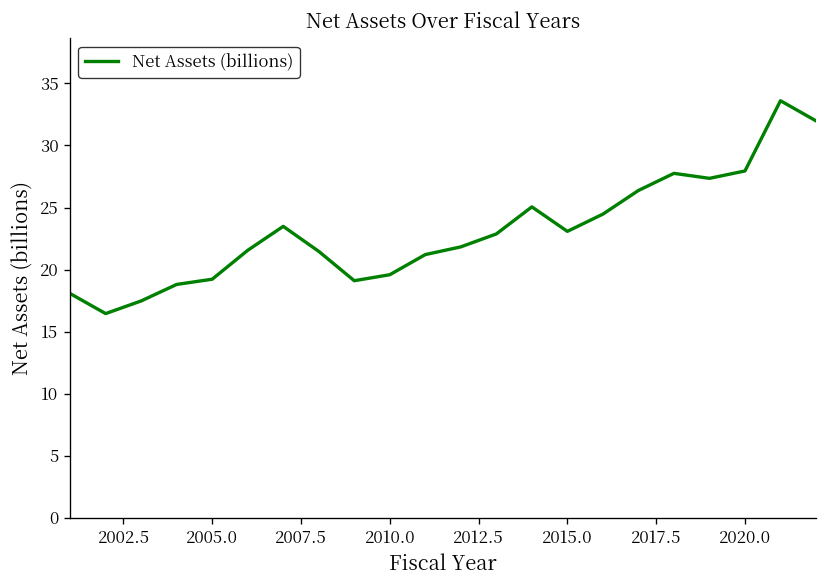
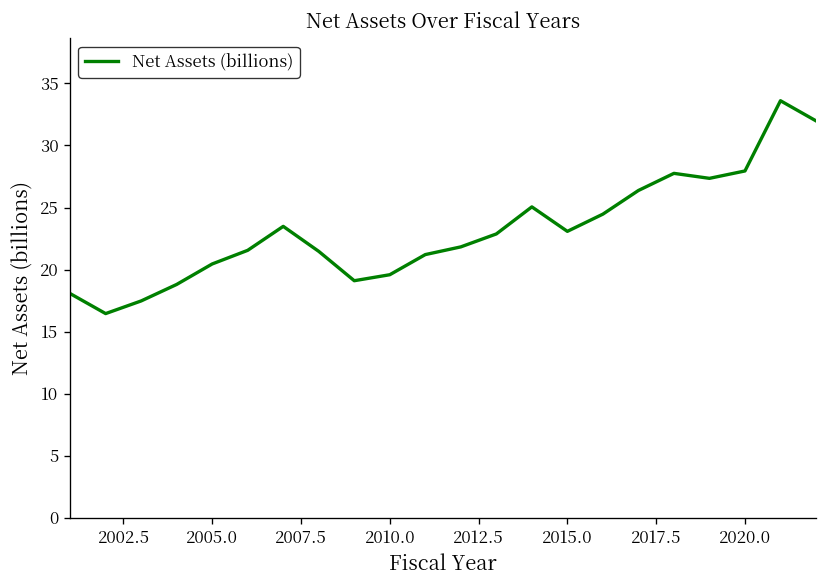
2005.0: 19.2 -> 20.4
